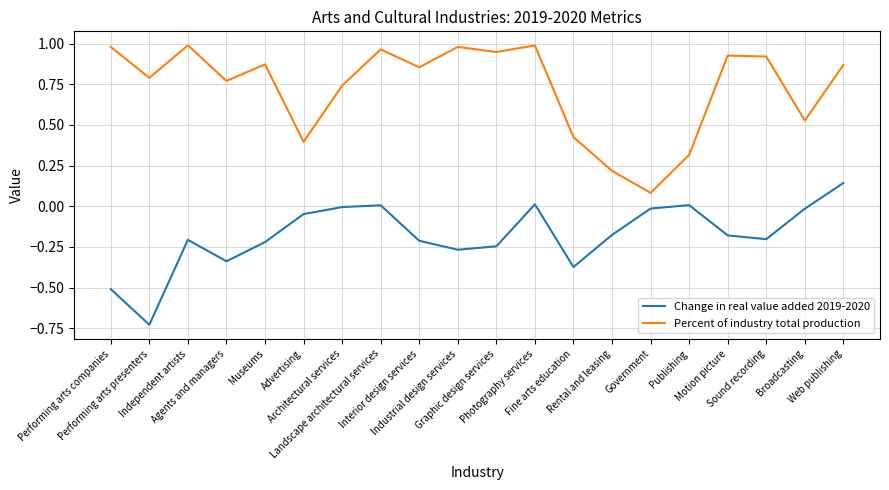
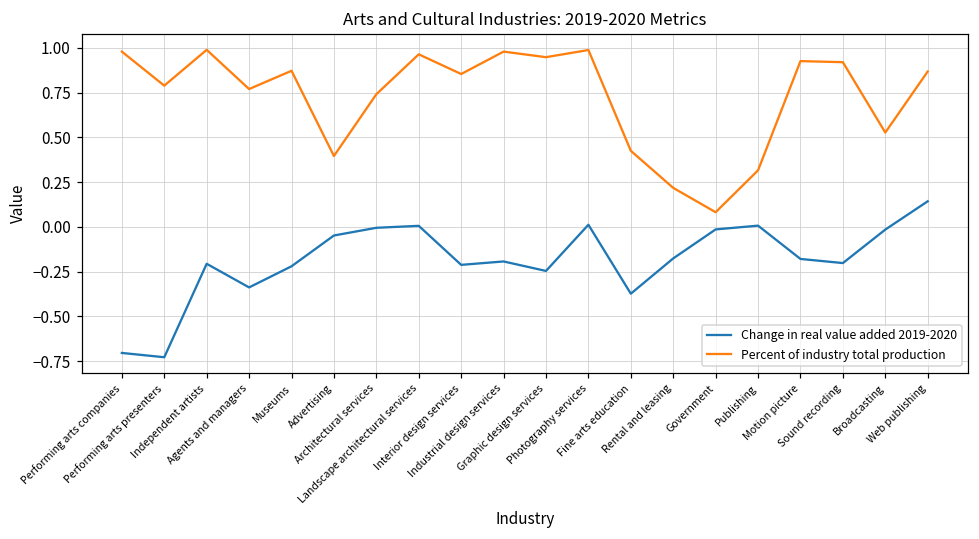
Change in real value added 2019-2020, Performing arts companies: -0.51 -> -0.70
Change in real value added 2019-2020, Industrial design services: -0.27 -> -0.19
